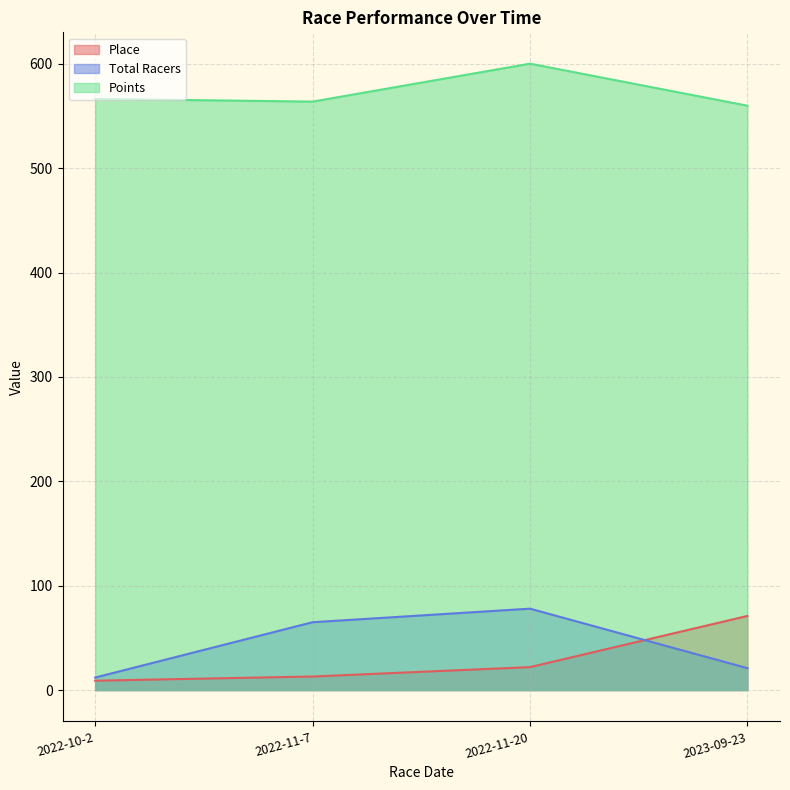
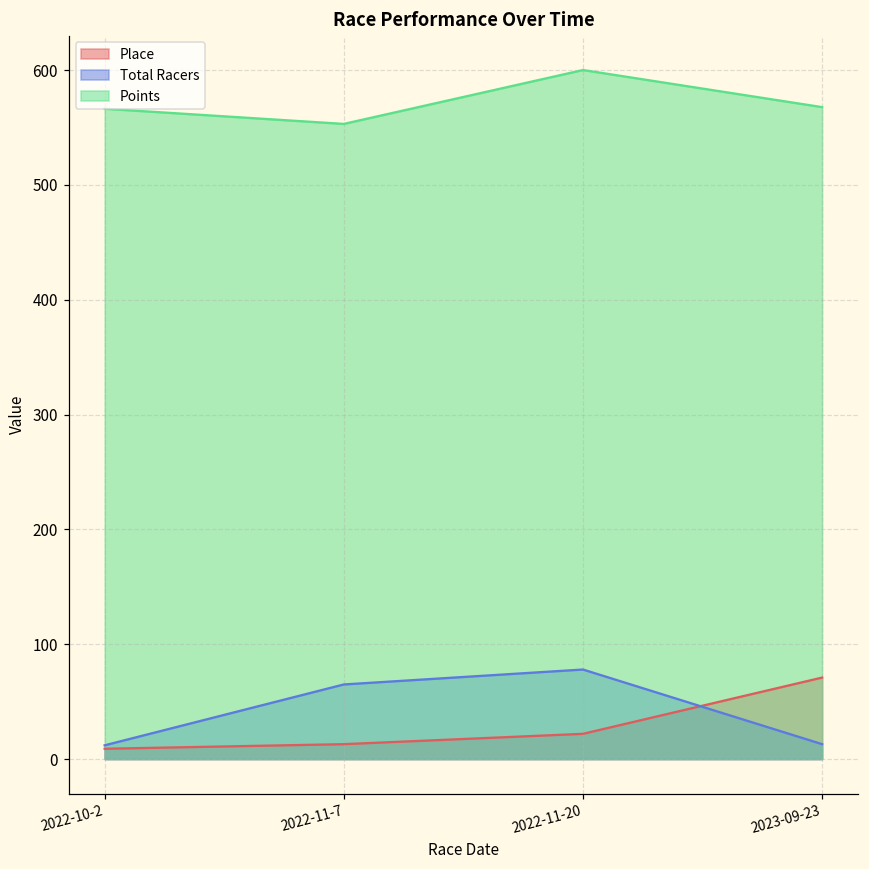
Points, 2022-11-7: 564 -> 553
Total Racers, 2023-09-23: 21 -> 13
Points, 2023-09-23: 560 -> 568
